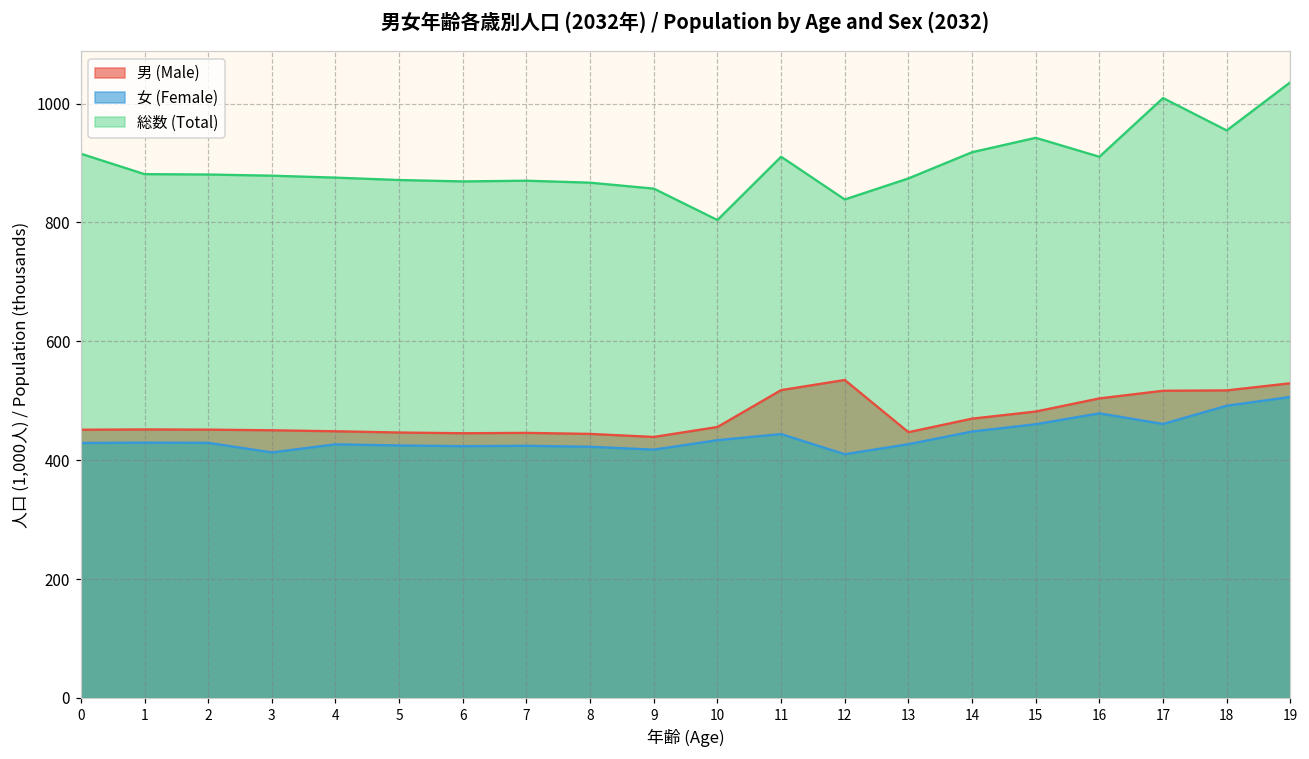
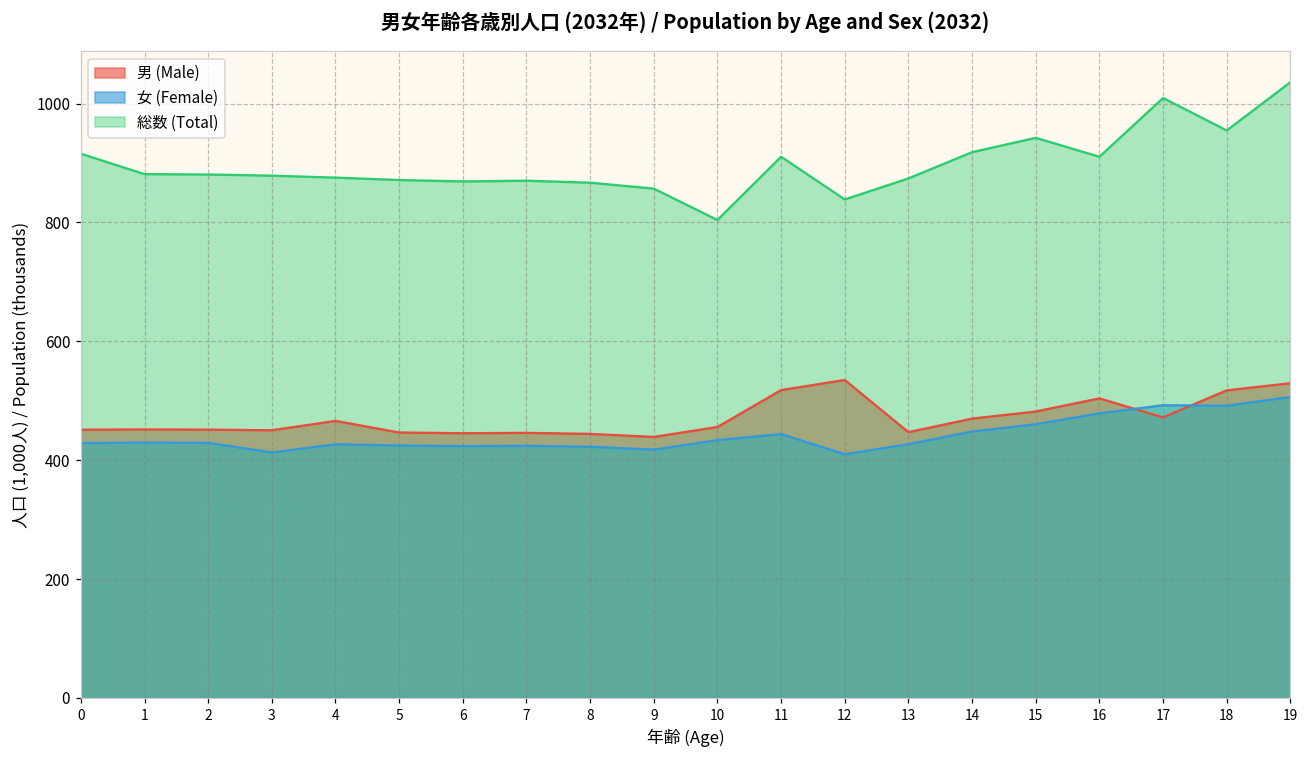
男 (Male), 4: 450 -> 470
男 (Male), 17: 520 -> 470
女 (Female), 17: 460 -> 490
